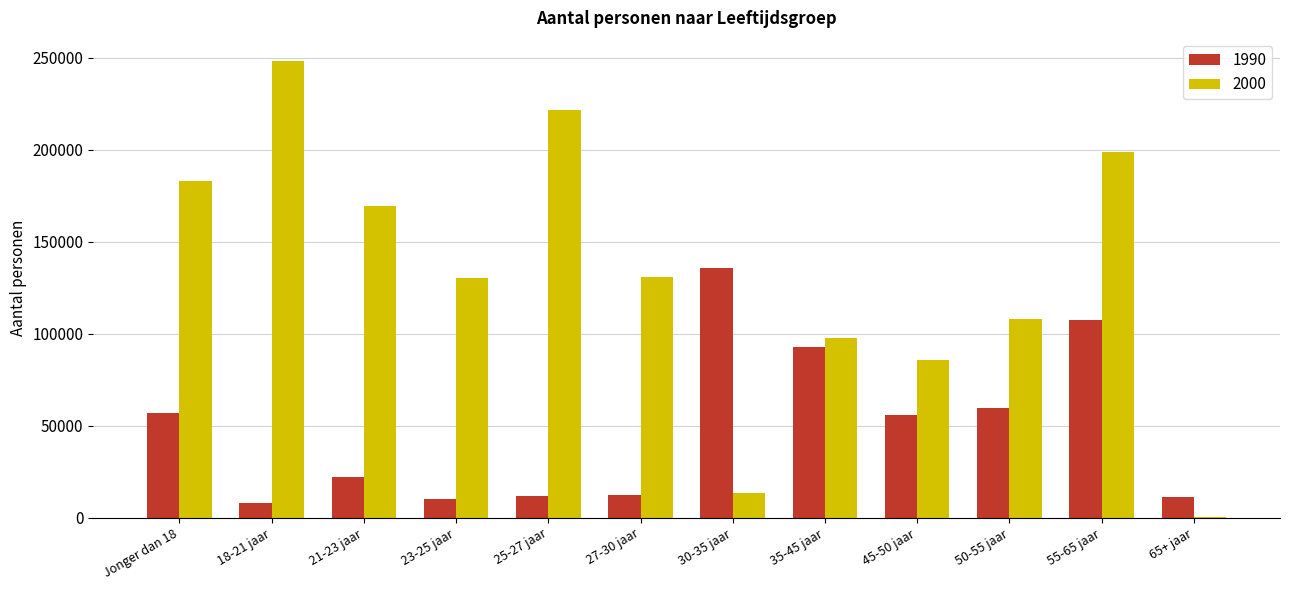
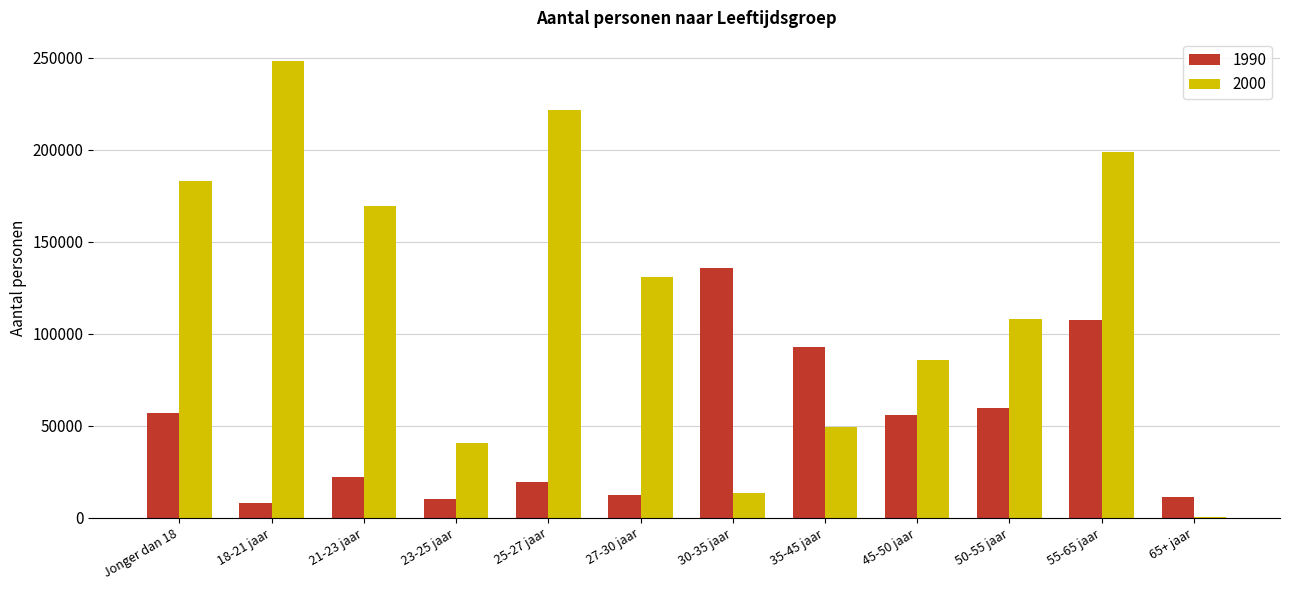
2000, 23-25 jaar: 131000 -> 41000
1990, 25-27 jaar: 12000 -> 20000
2000, 35-45 jaar: 98000 -> 50000
